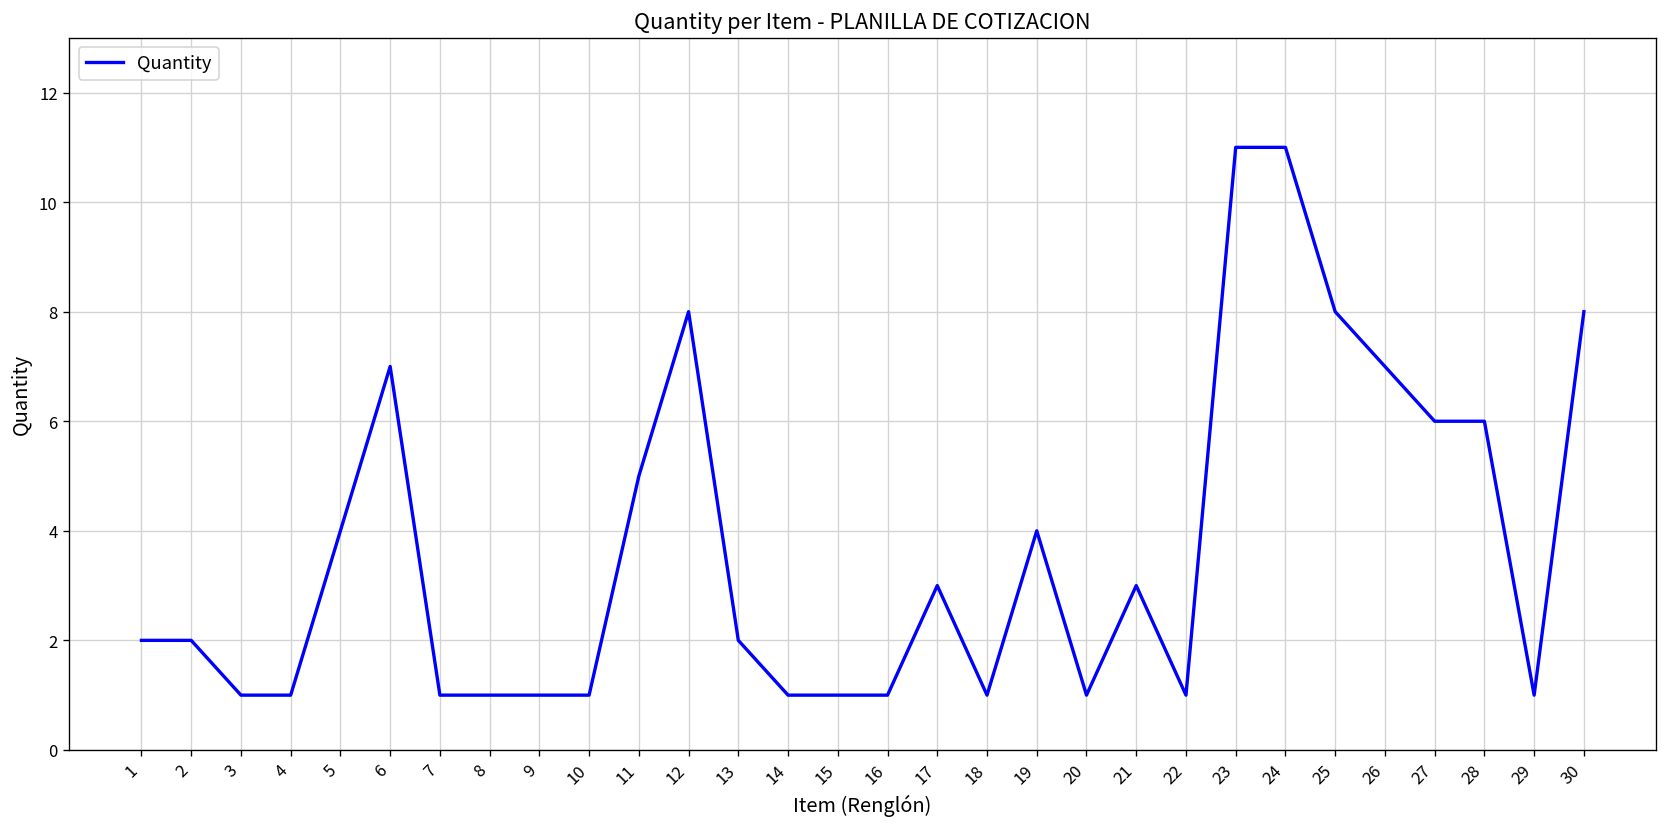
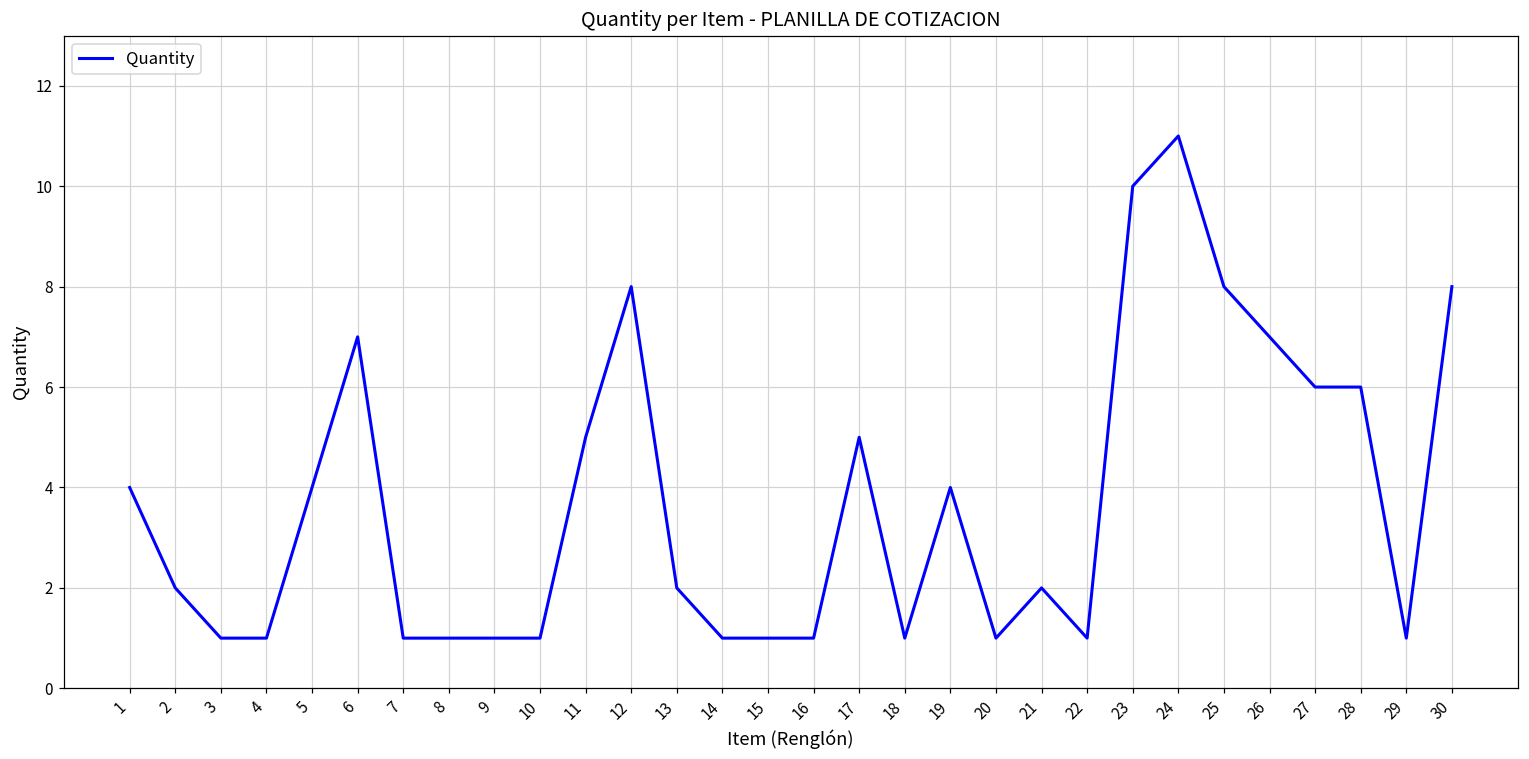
1: 2 -> 4
17: 3 -> 5
21: 3 -> 2
23: 11 -> 10
